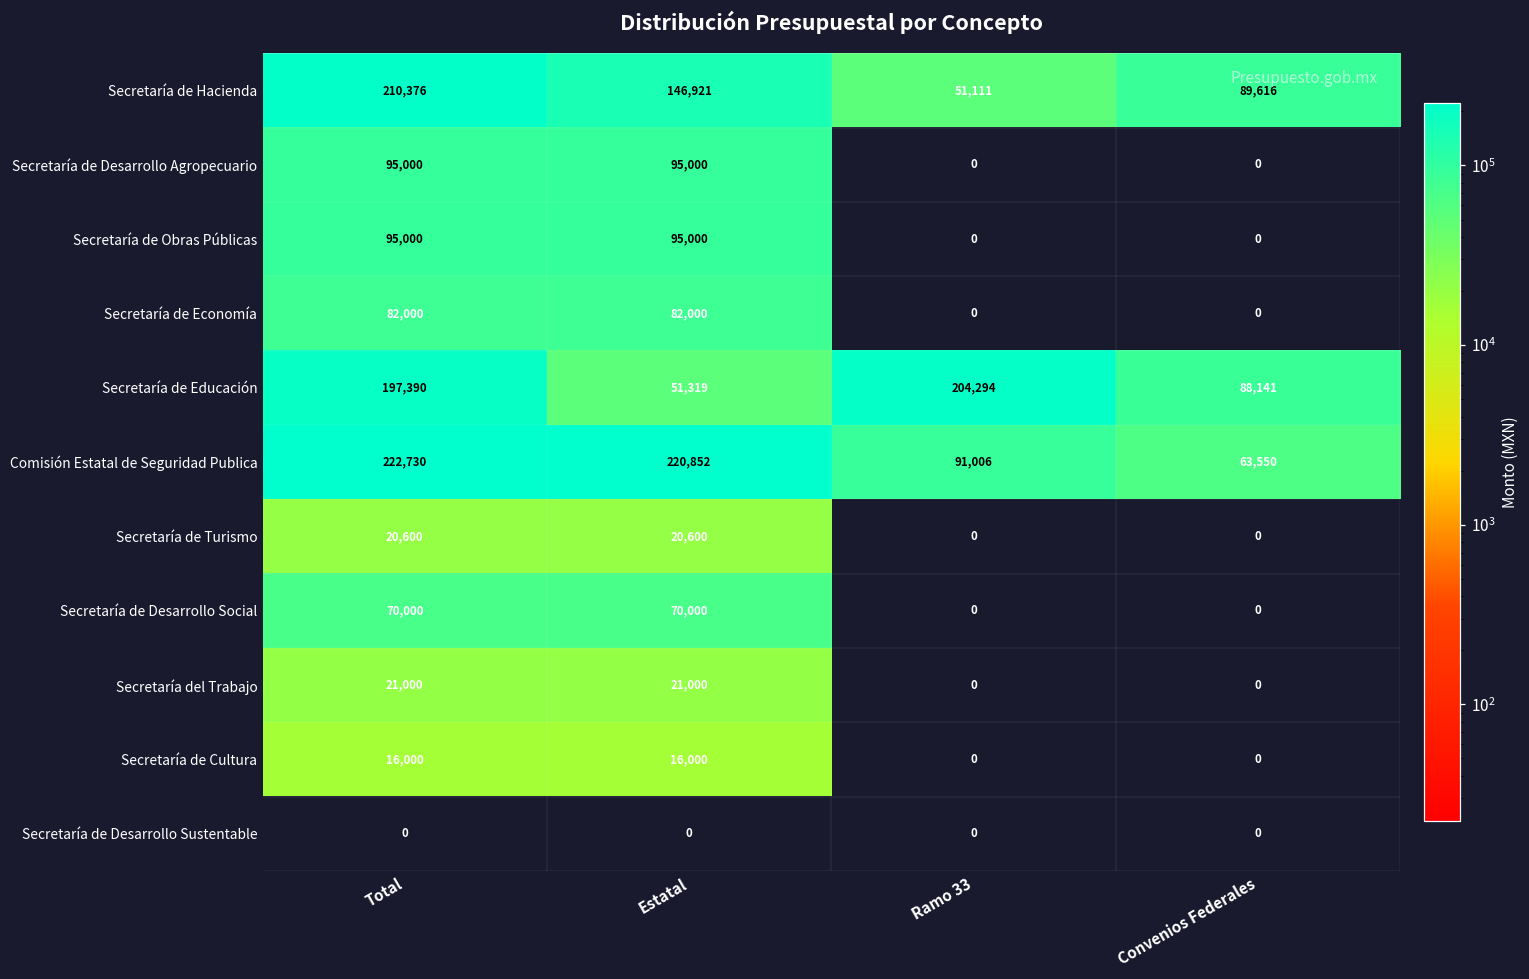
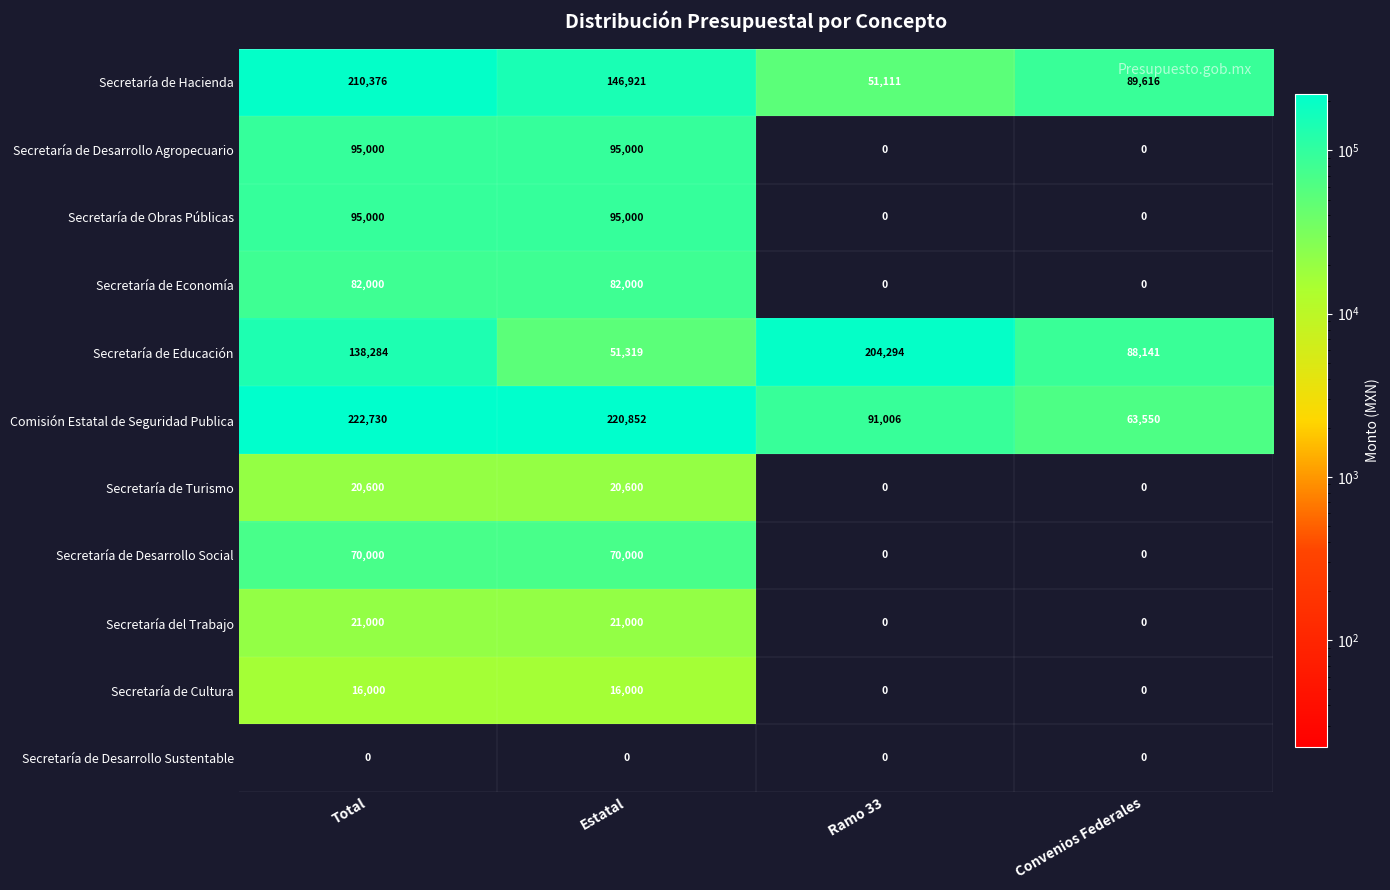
Secretaría de Educación, Total: 197,390 -> 138,284
